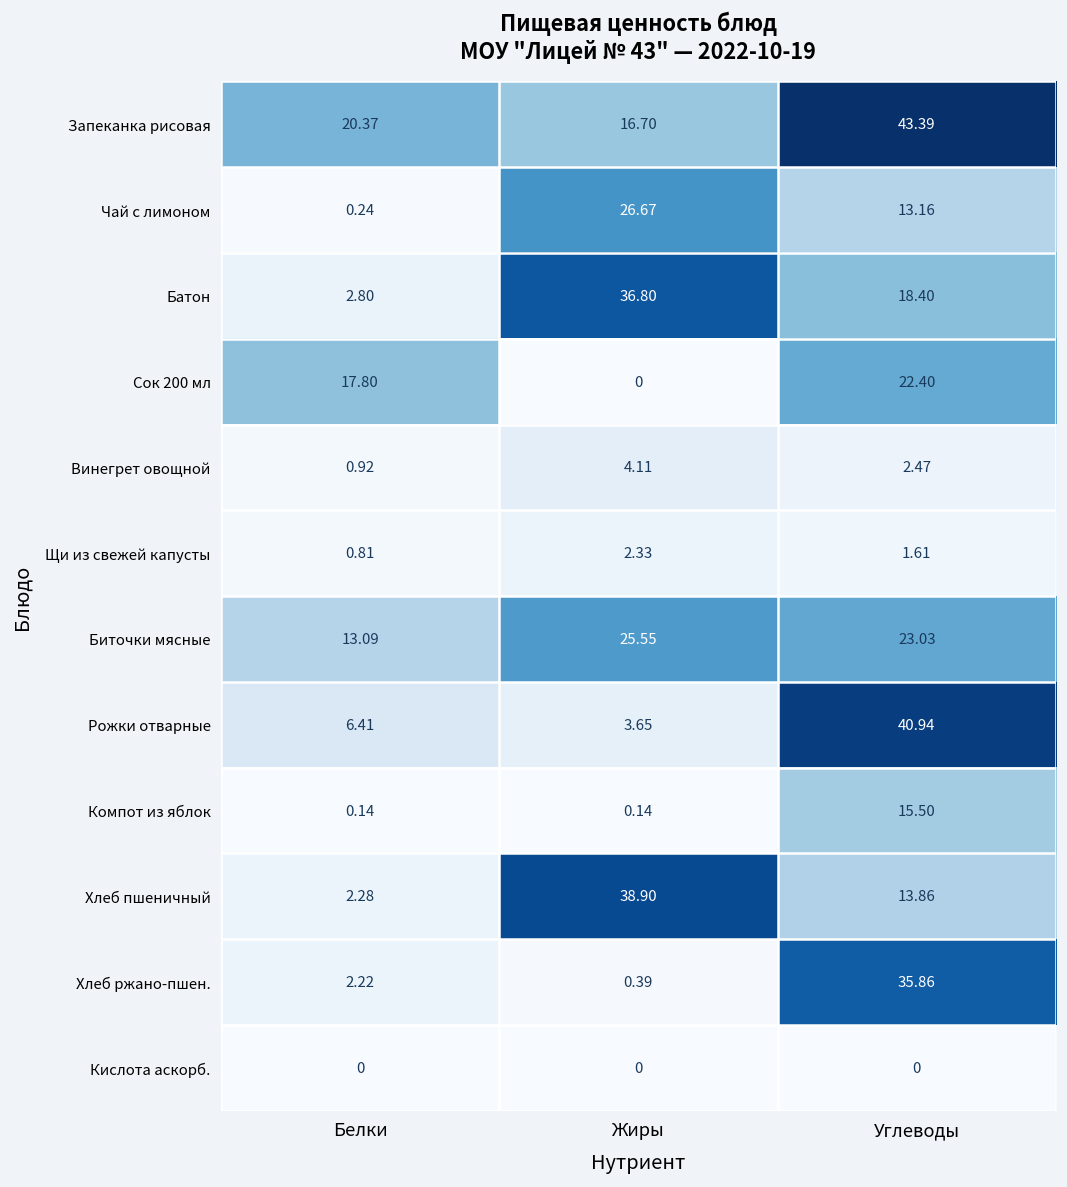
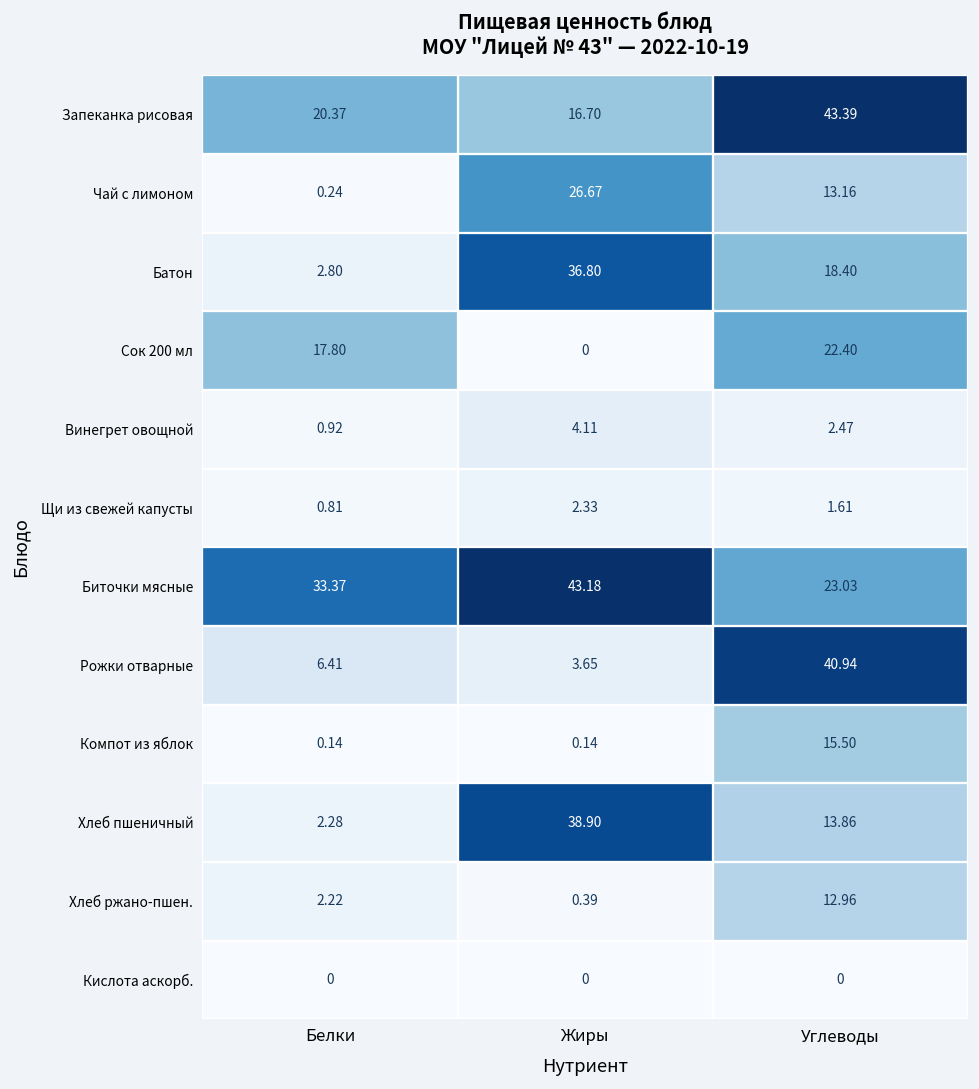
Биточки мясные, Белки: 13.09 -> 33.37
Биточки мясные, Жиры: 25.55 -> 43.18
Хлеб ржано-пшен., Углеводы: 35.86 -> 12.96
